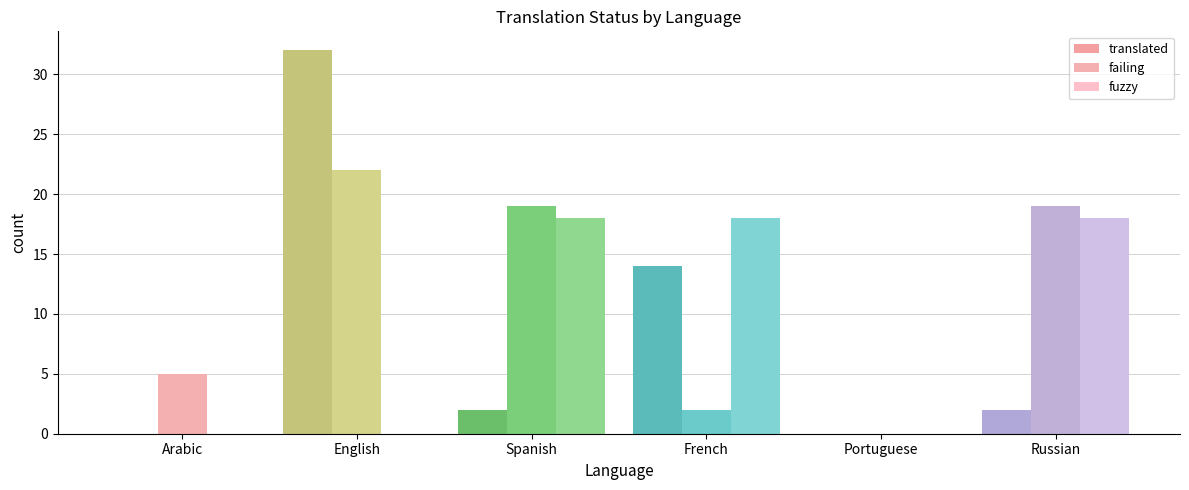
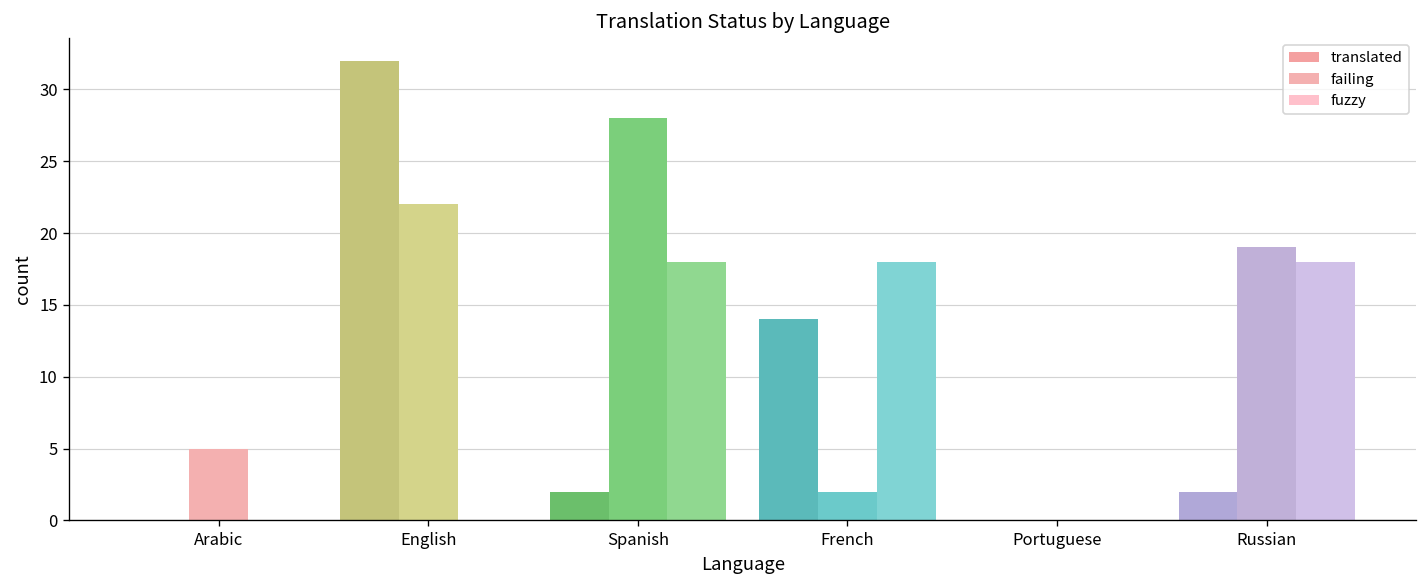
Spanish: 19 -> 28
